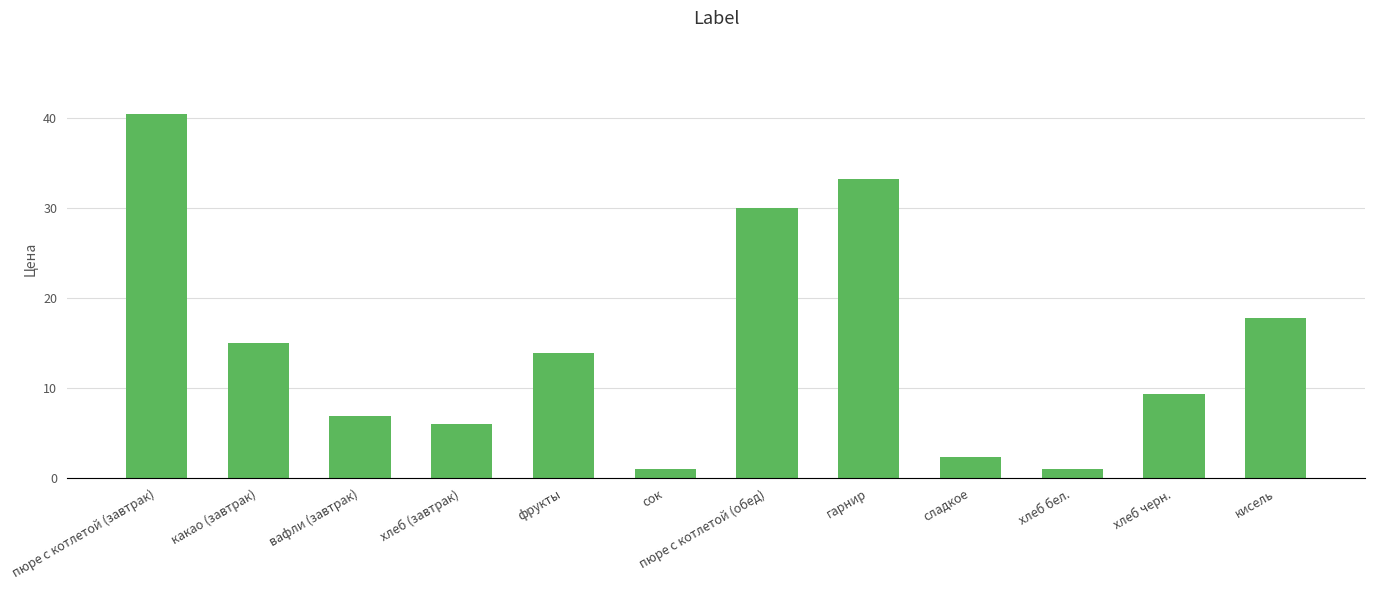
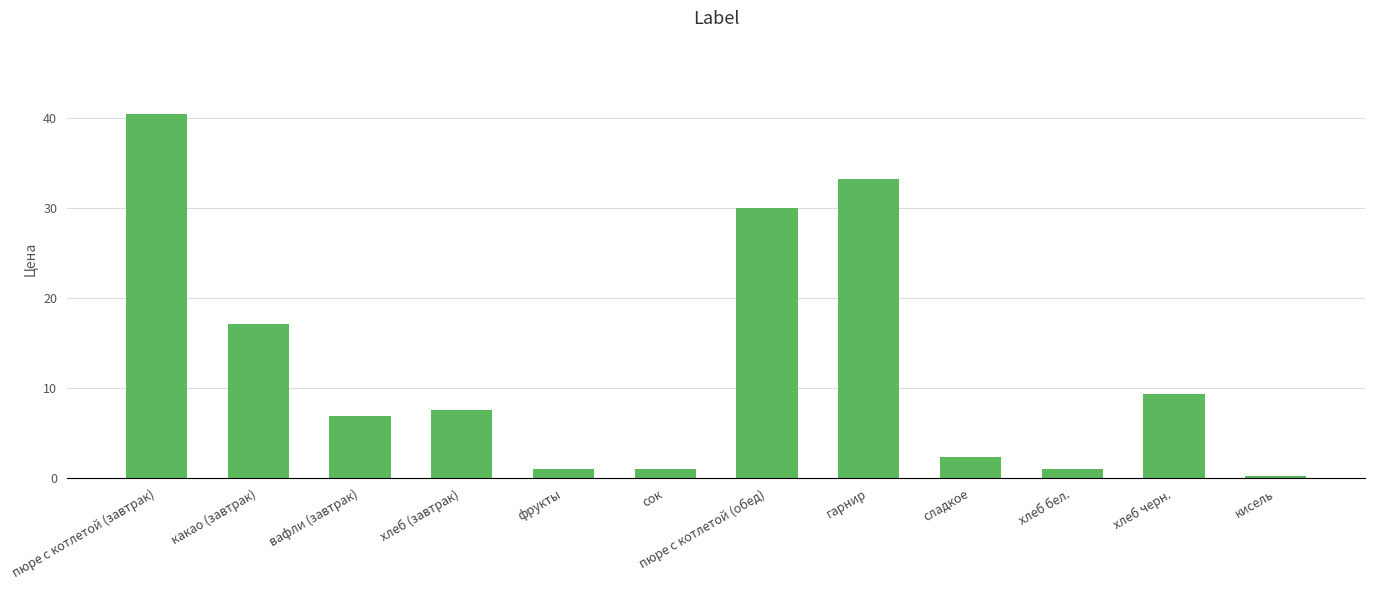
какао (завтрак): 15 -> 17
хлеб (завтрак): 6 -> 8
фрукты: 14 -> 1
кисель: 18 -> 0
